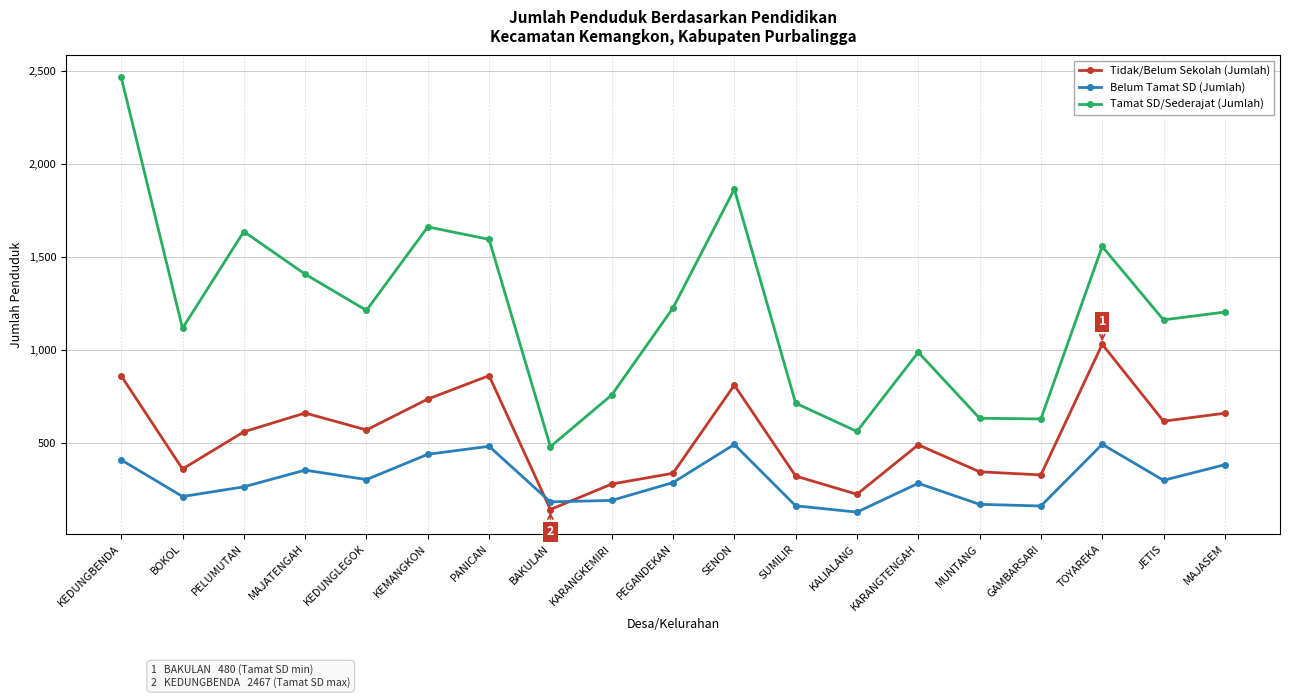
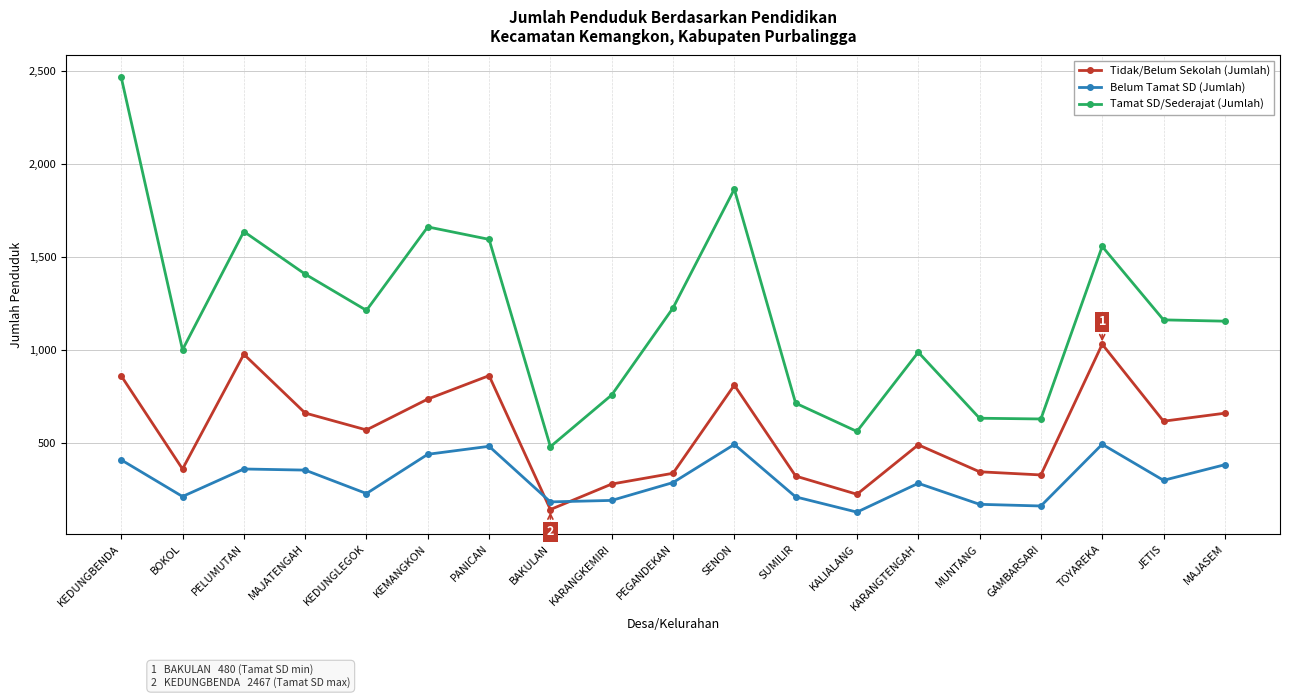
Tamat SD/Sederajat (Jumlah), BOKOL: 1,120 -> 1,000
Tidak/Belum Sekolah (Jumlah), PELUMUTAN: 560 -> 980
Belum Tamat SD (Jumlah), PELUMUTAN: 260 -> 360
Belum Tamat SD (Jumlah), KEDUNGLEGOK: 300 -> 230
Belum Tamat SD (Jumlah), SUMILIR: 160 -> 210
Tamat SD/Sederajat (Jumlah), MAJASEM: 1,200 -> 1,160
